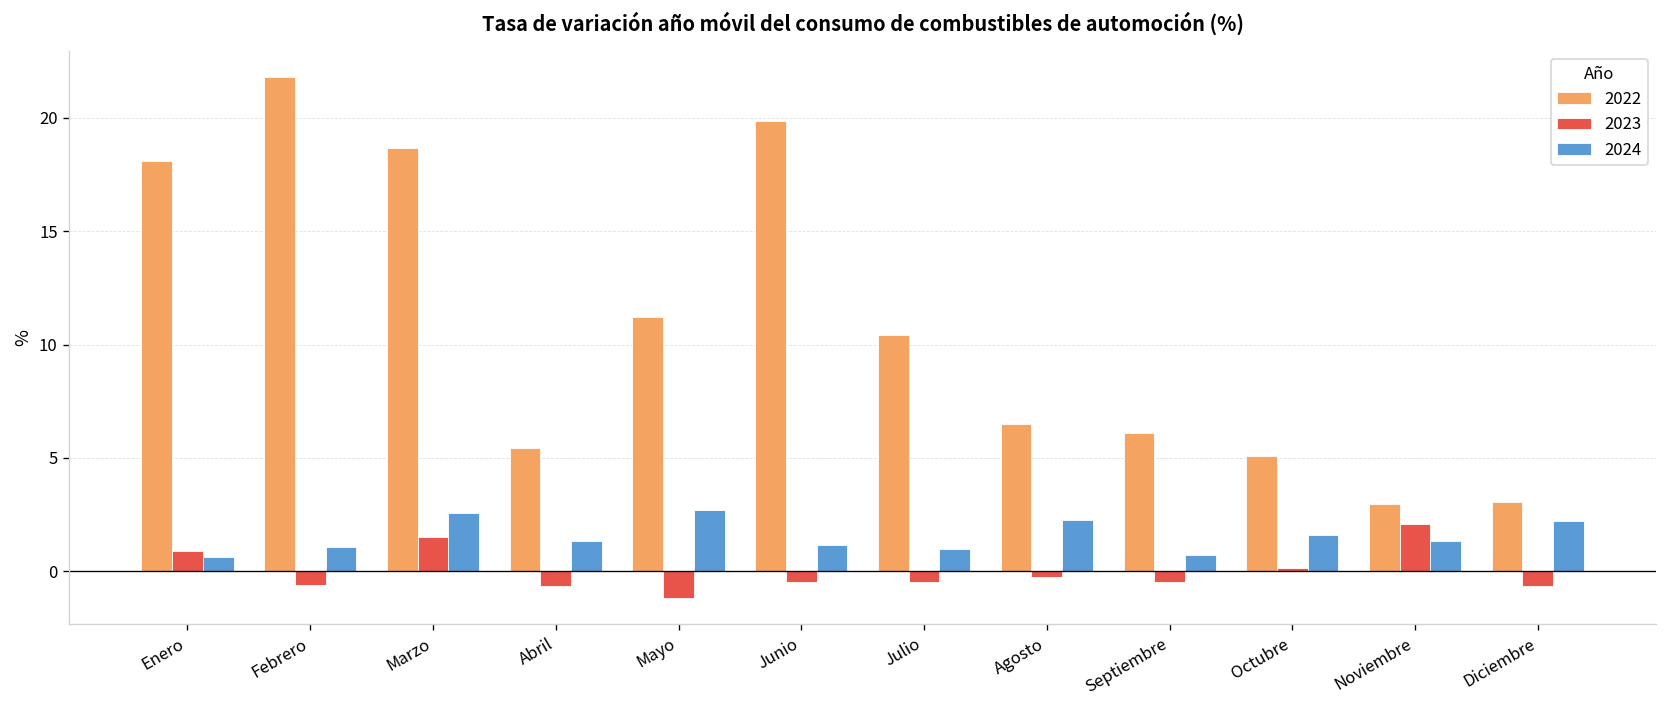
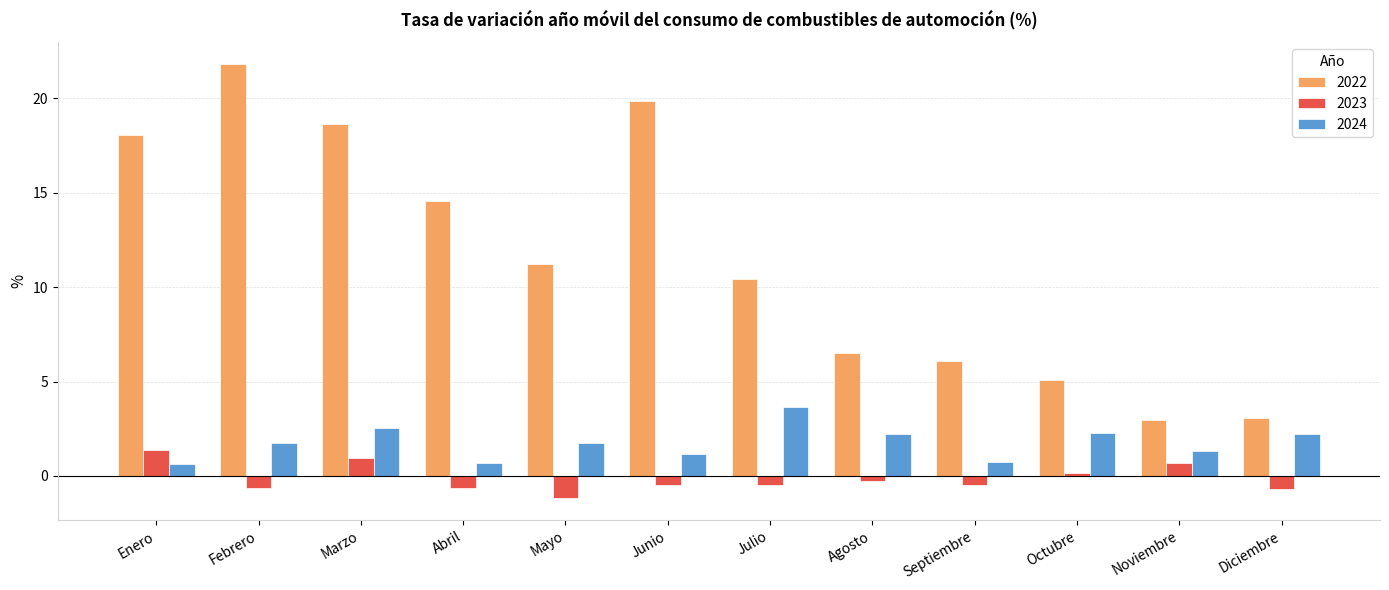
2023, Enero: 0.9 -> 1.4
2024, Febrero: 1.1 -> 1.8
2023, Marzo: 1.5 -> 0.9
2022, Abril: 5.4 -> 14.5
2024, Abril: 1.3 -> 0.7
2024, Mayo: 2.7 -> 1.7
2024, Julio: 1.0 -> 3.7
2024, Octubre: 1.6 -> 2.2
2023, Noviembre: 2.1 -> 0.7
